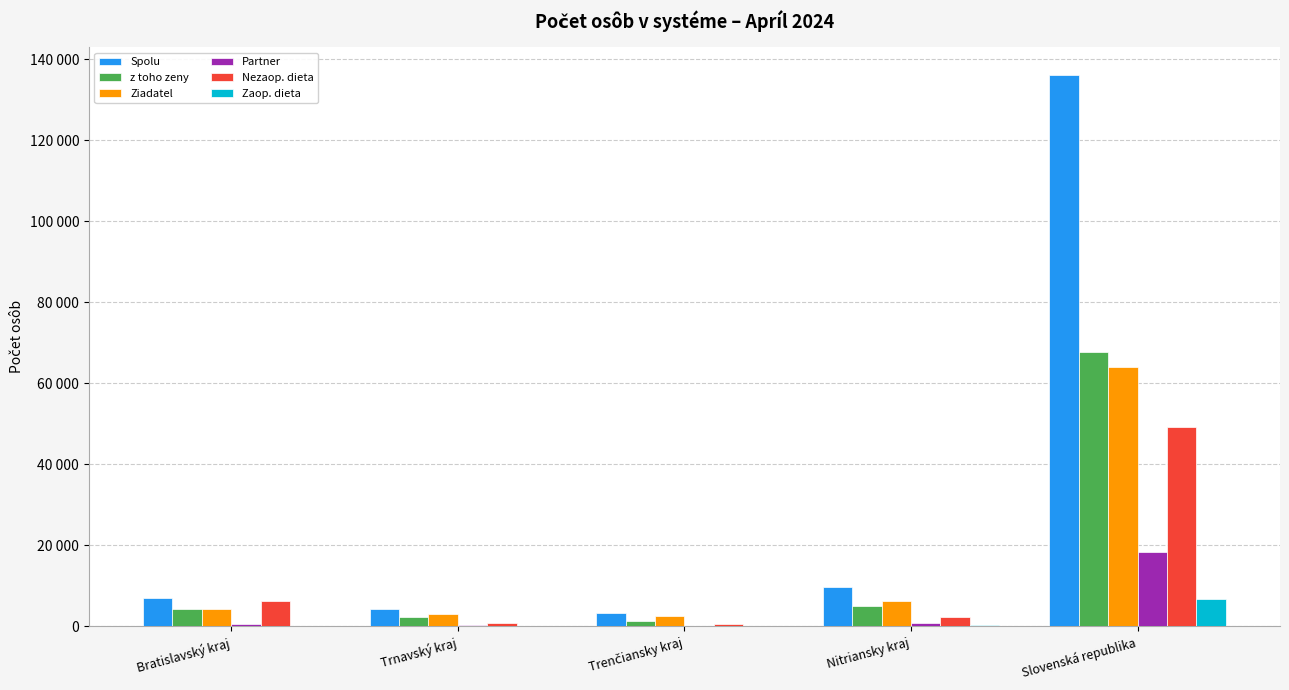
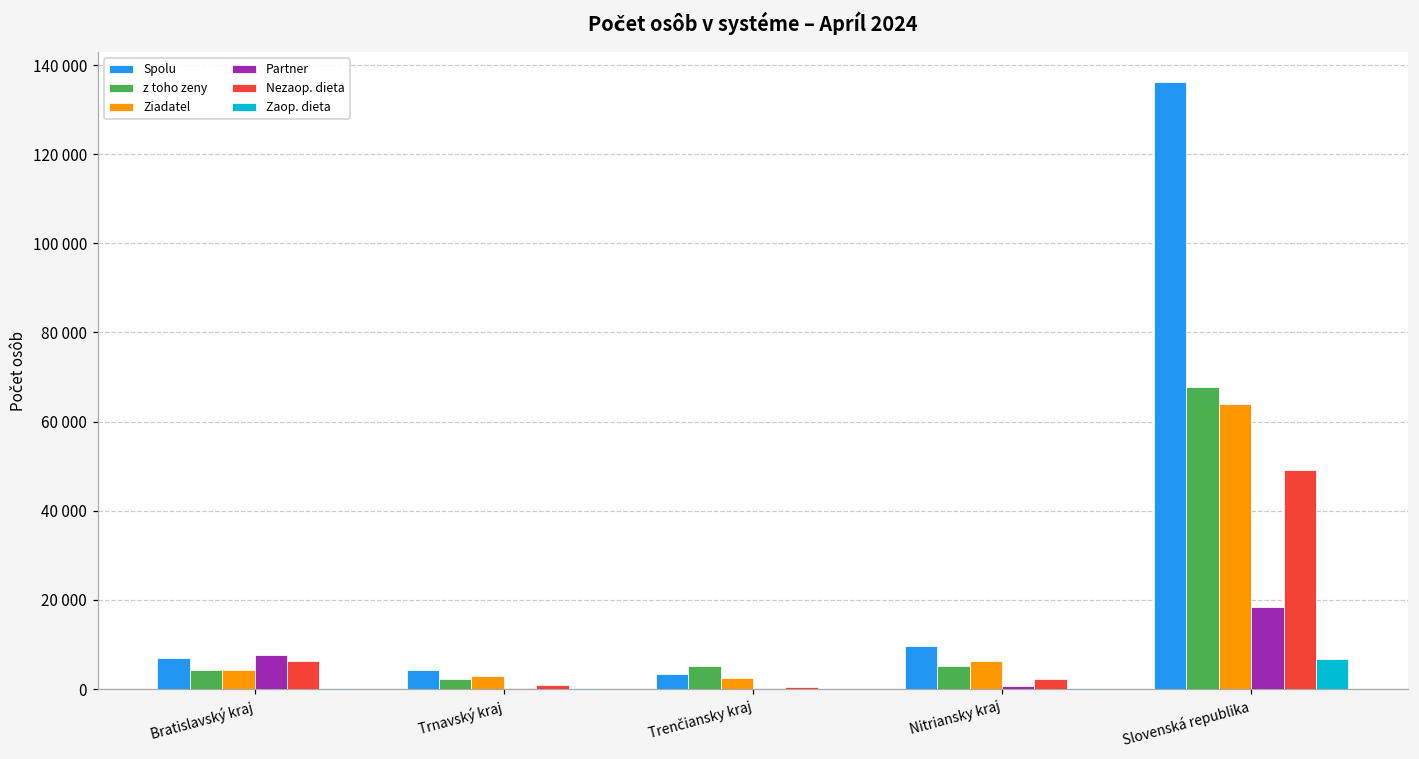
Partner, Bratislavský kraj: 1000 -> 8000
z toho zeny, Trenčiansky kraj: 1000 -> 5000
